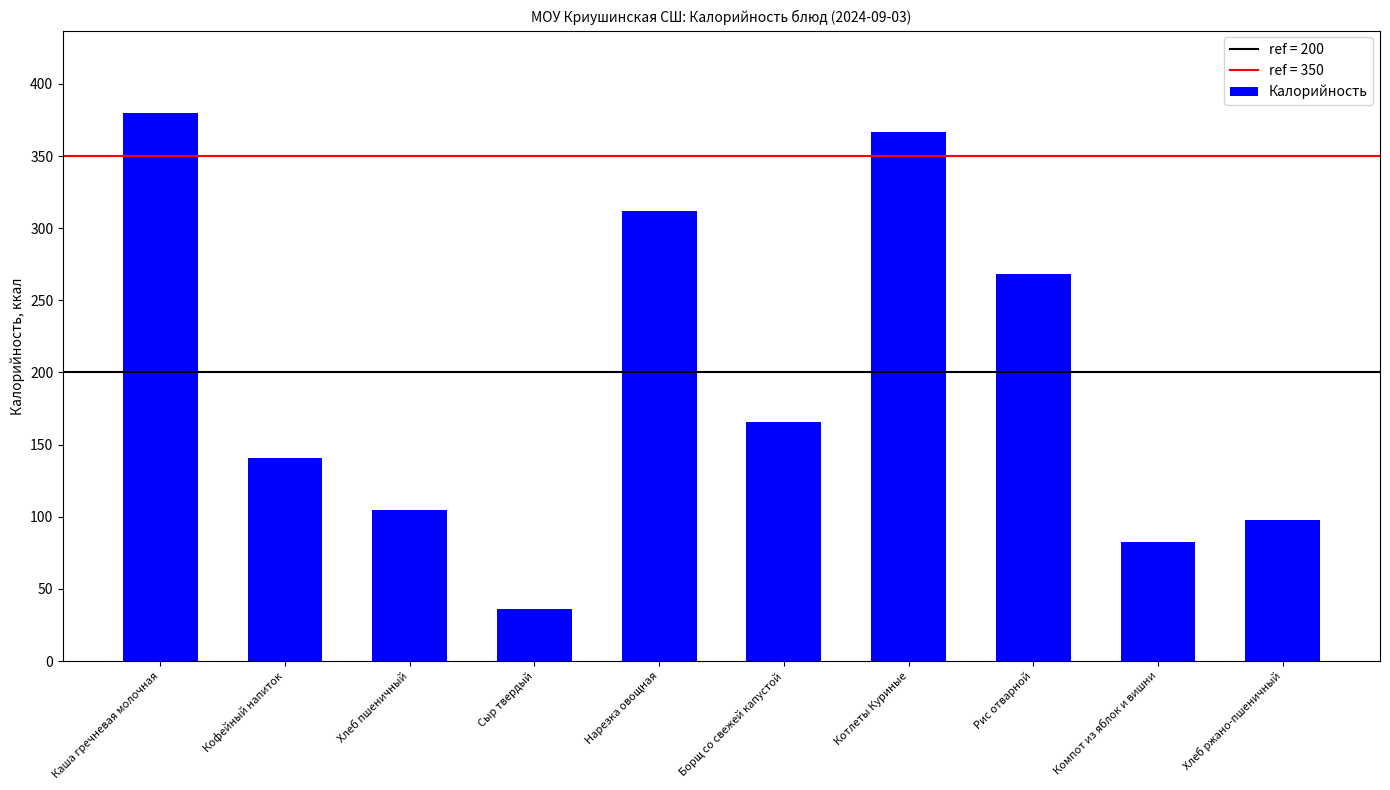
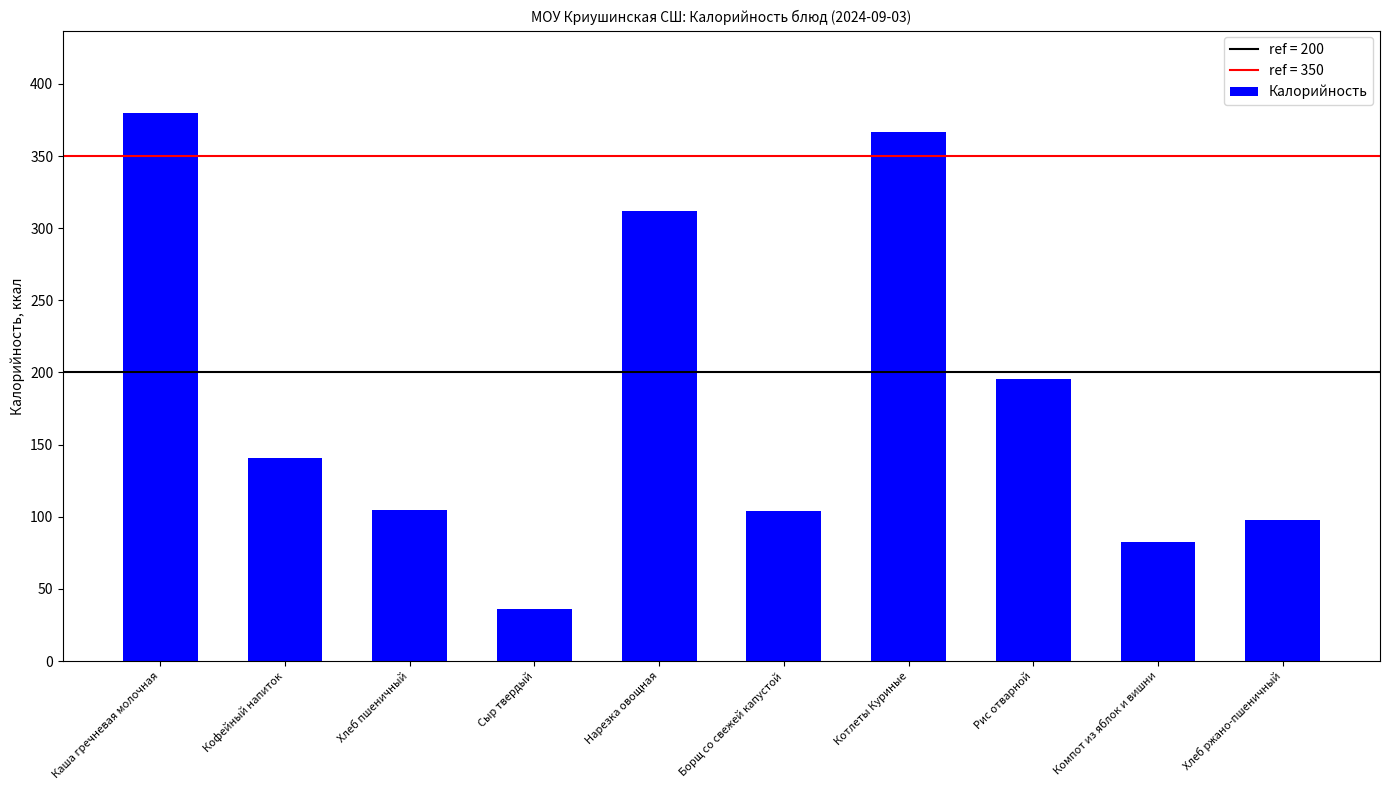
Борщ со свежей капустой: 166 -> 104
Рис отварной: 268 -> 196
